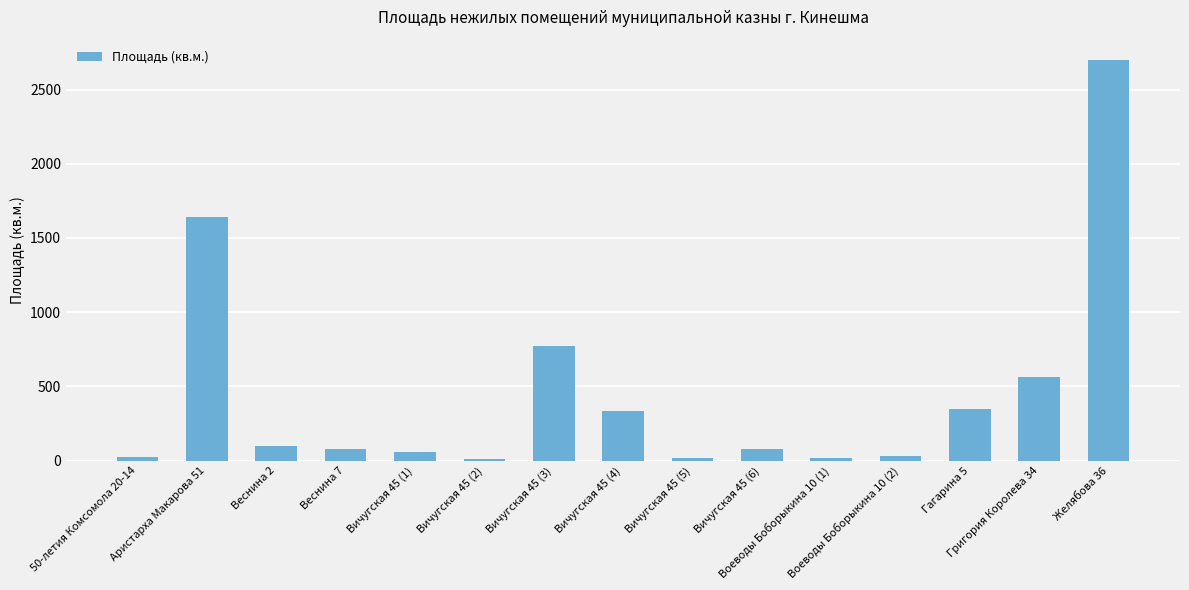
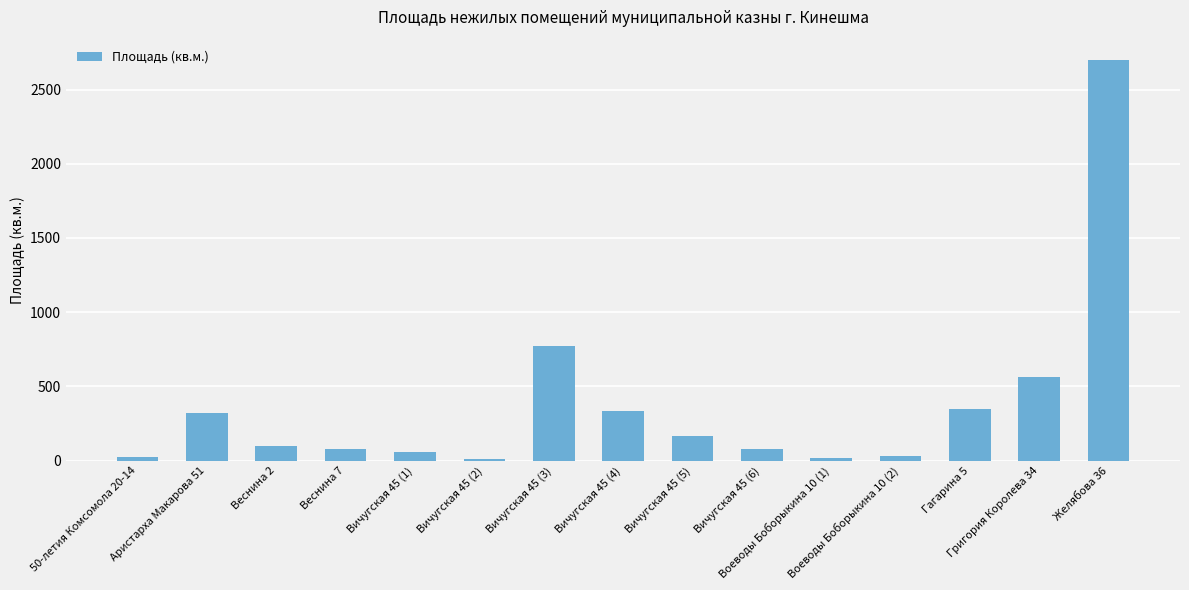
Аристарха Макарова 51: 1640 -> 320
Вичугская 45 (5): 20 -> 160
